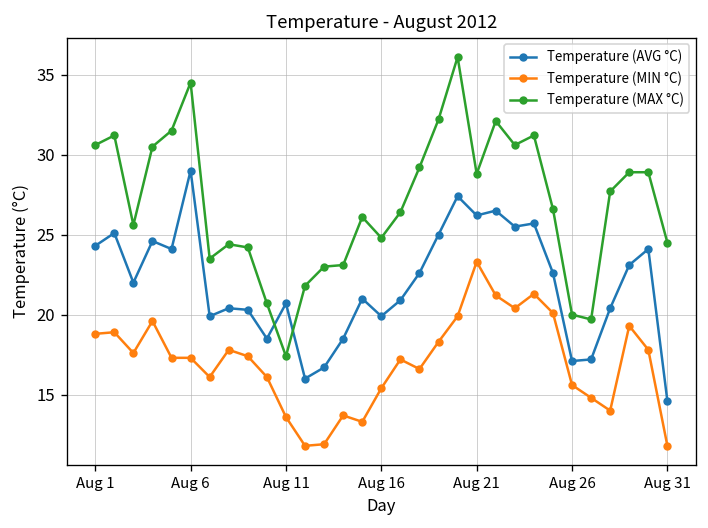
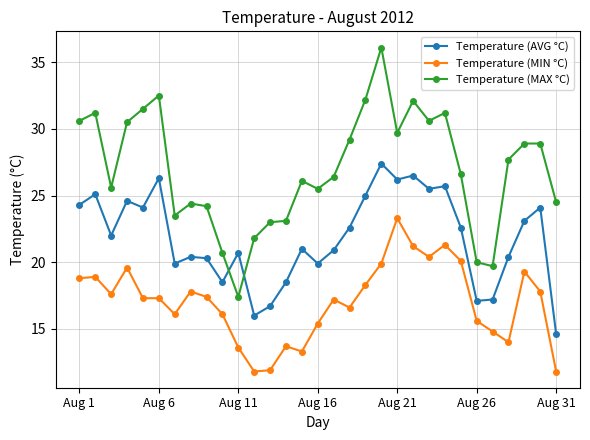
Temperature (AVG °C), Aug 6: 29.0 -> 26.3
Temperature (MAX °C), Aug 6: 34.5 -> 32.5
Temperature (MAX °C), Aug 16: 24.8 -> 25.5
Temperature (MAX °C), Aug 21: 28.8 -> 29.7
